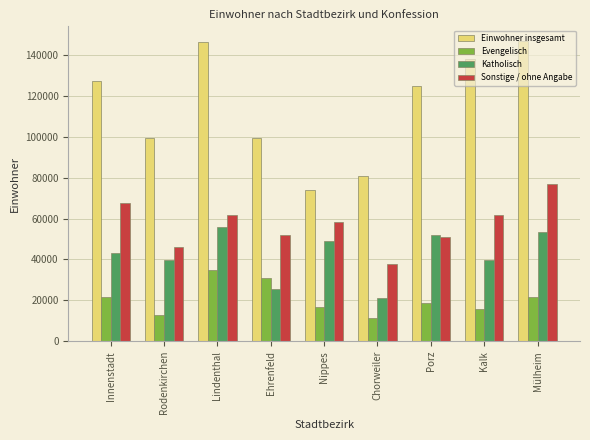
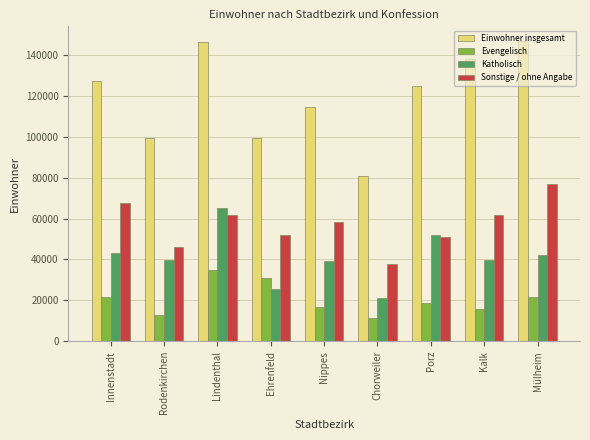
Katholisch, Lindenthal: 56000 -> 65000
Einwohner insgesamt, Nippes: 74000 -> 115000
Katholisch, Nippes: 49000 -> 39000
Katholisch, Mülheim: 54000 -> 42000
